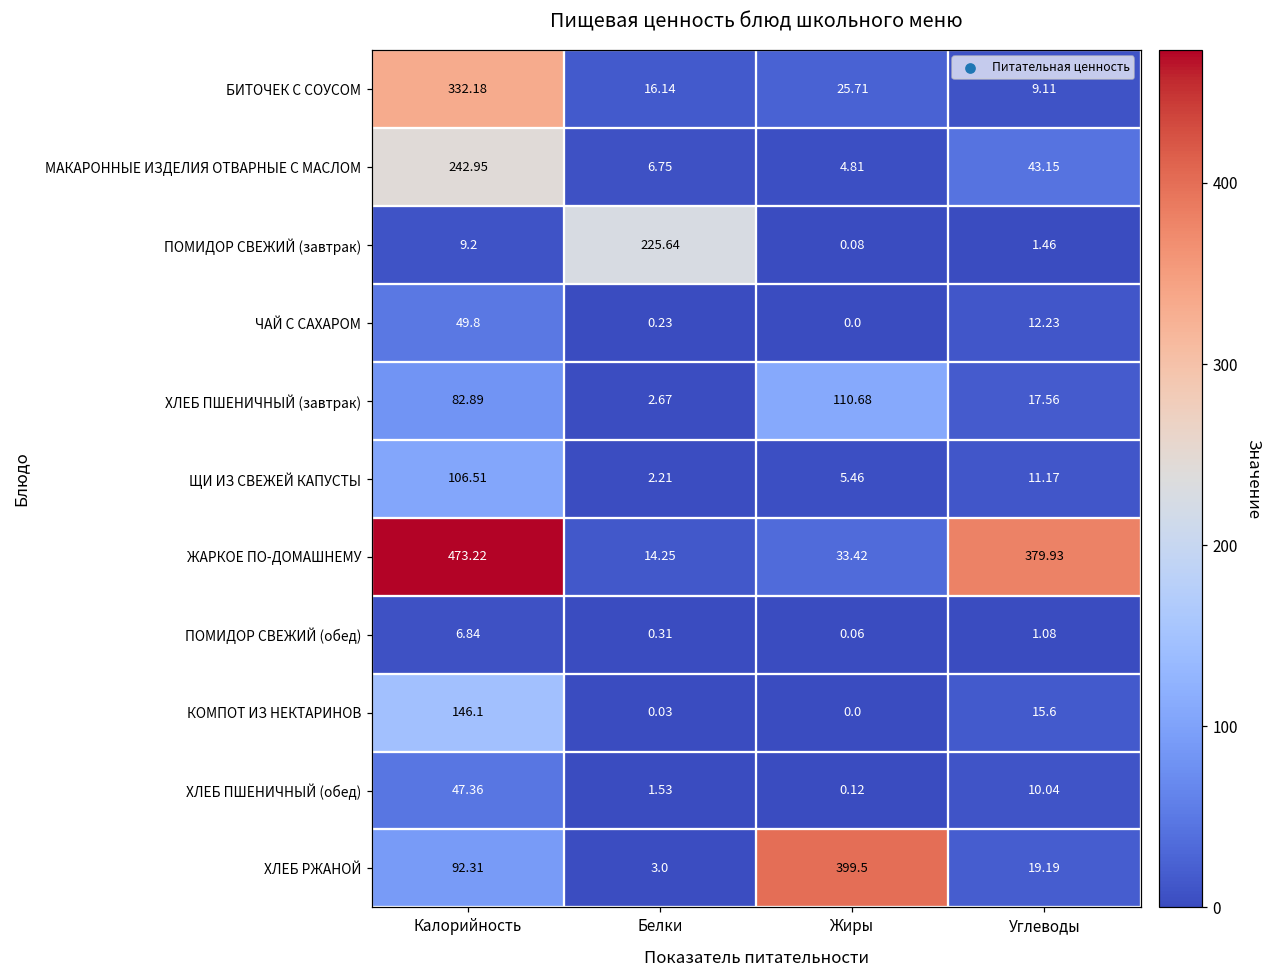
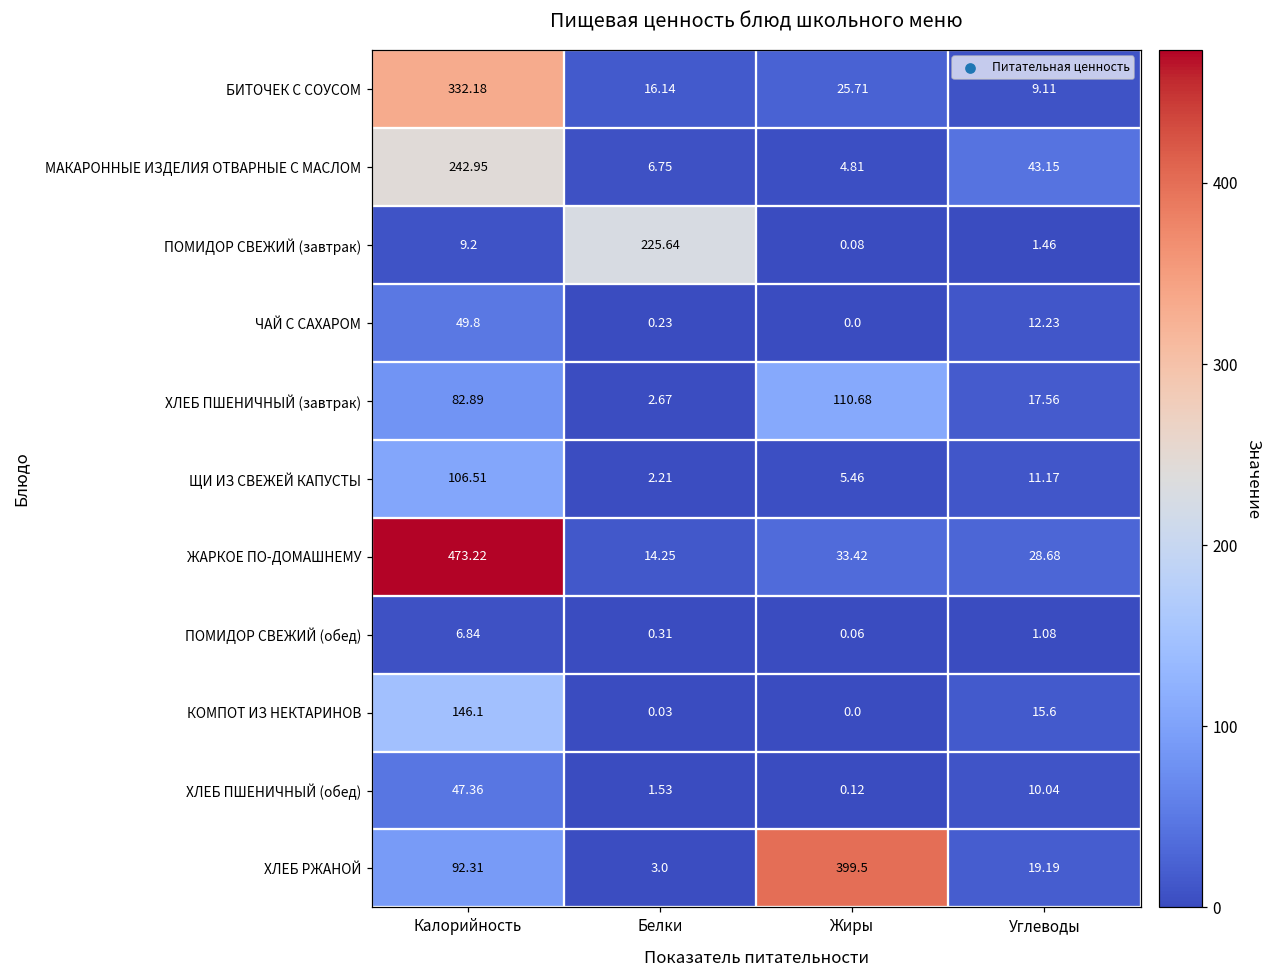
ЖАРКОЕ ПО-ДОМАШНЕМУ, Углеводы: 379.93 -> 28.68
